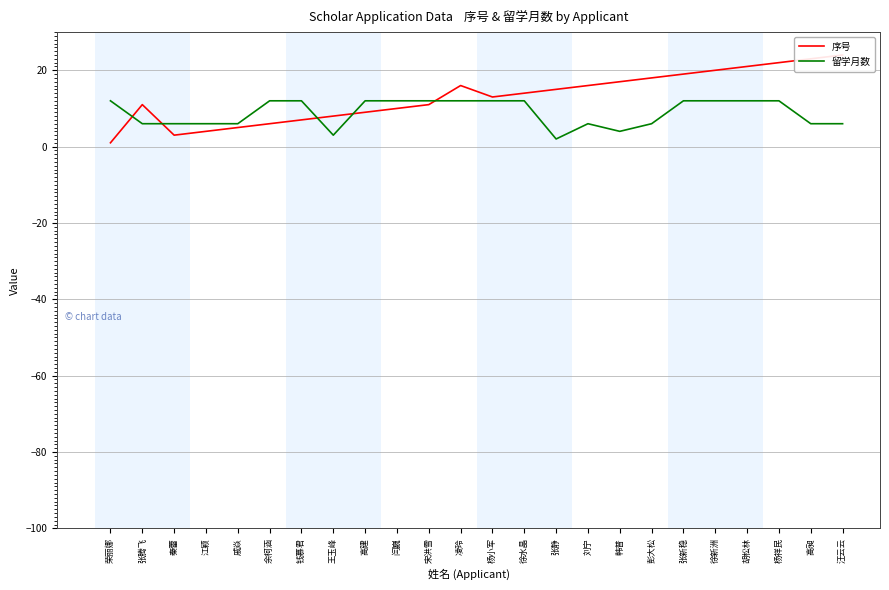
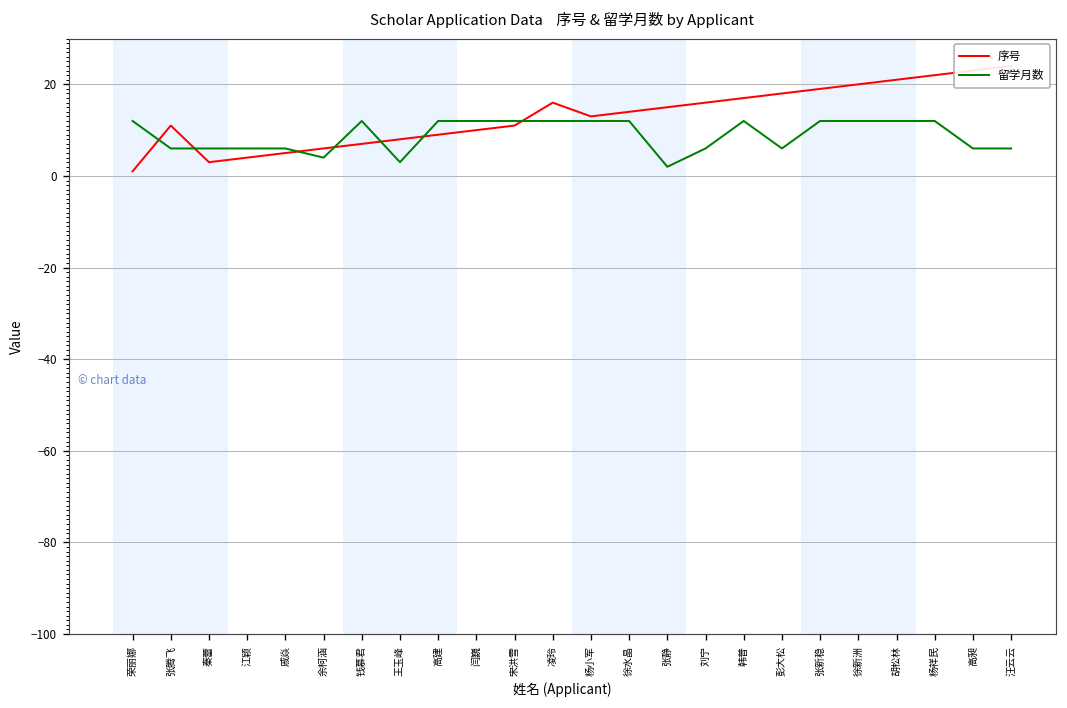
留学月数, 余柯涵: 12 -> 4
留学月数, 韩普: 4 -> 12
